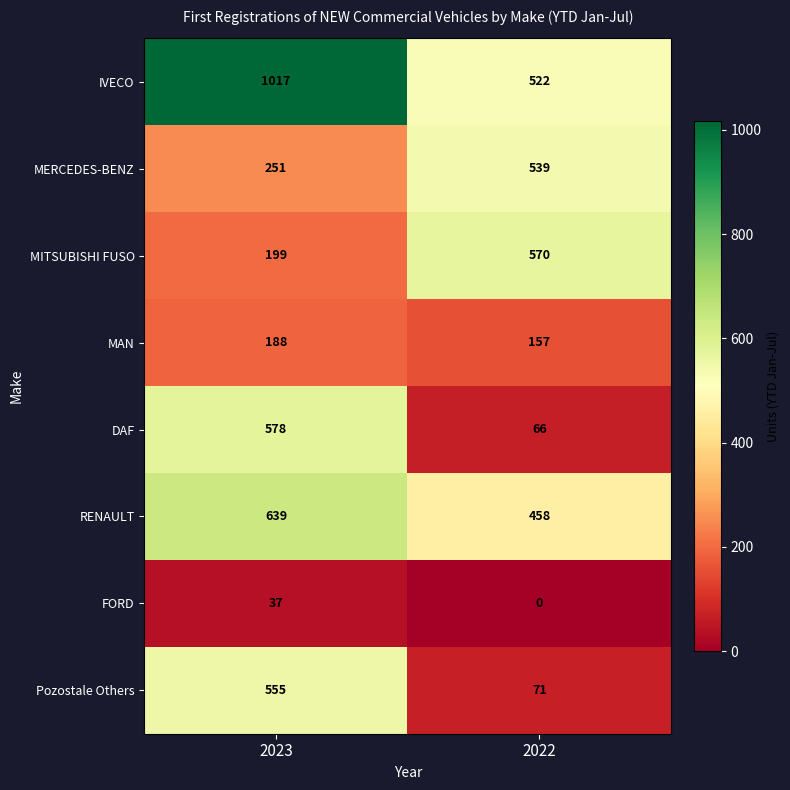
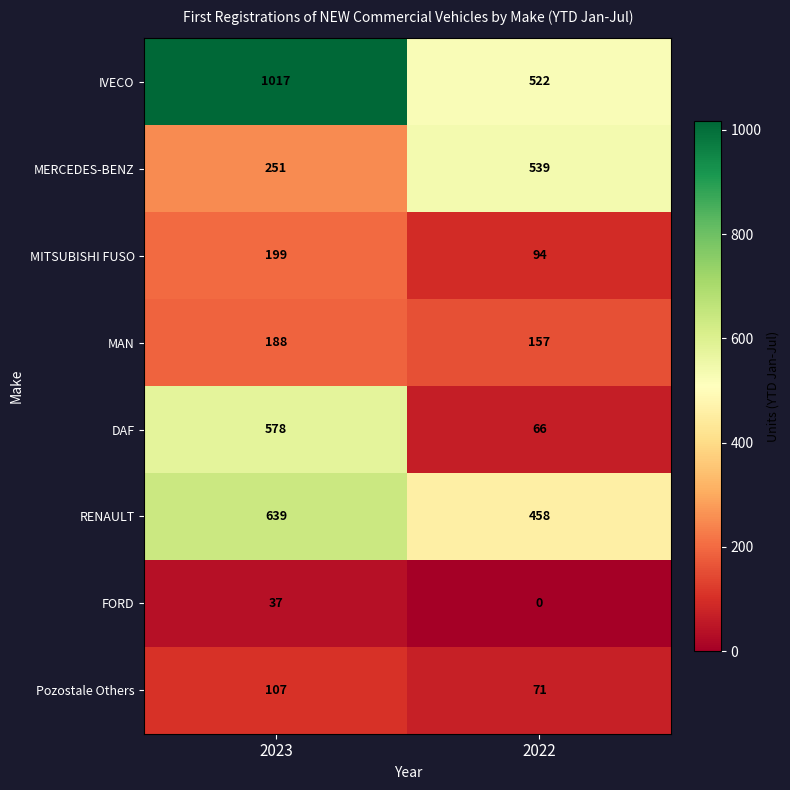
MITSUBISHI FUSO, 2022: 570 -> 94
Pozostale Others, 2023: 555 -> 107
